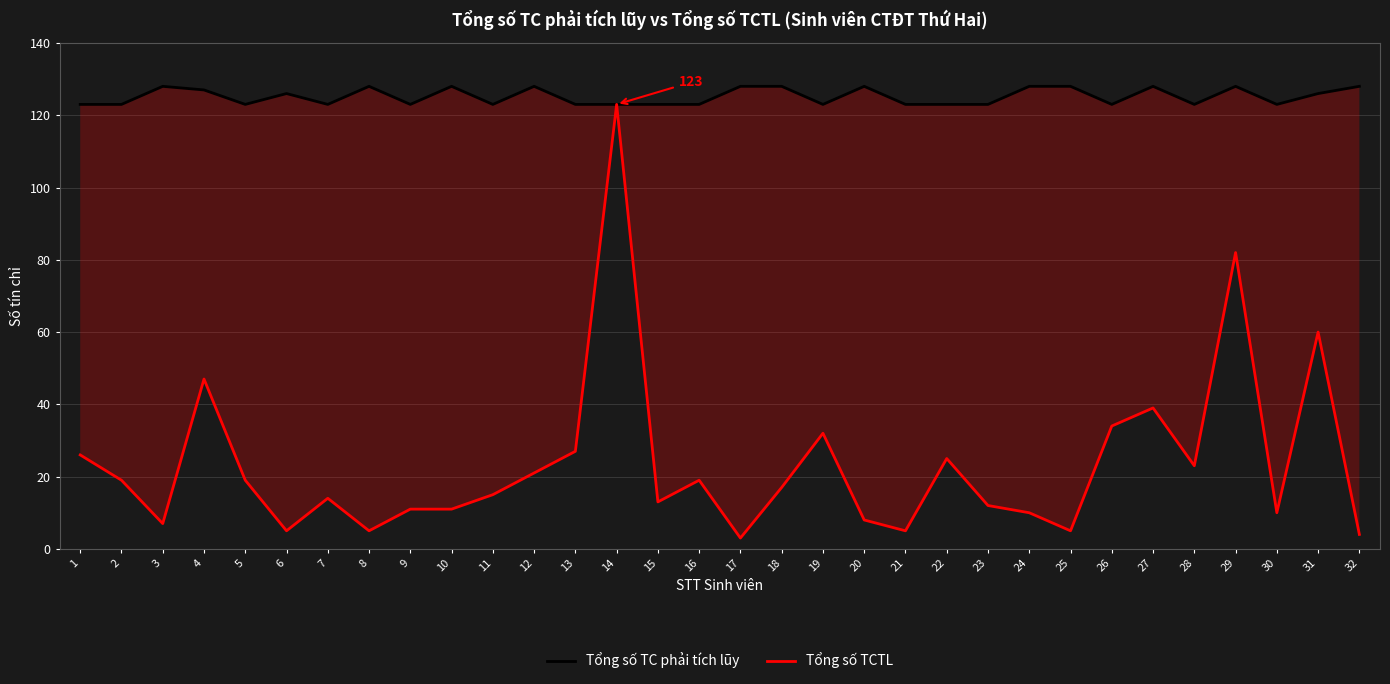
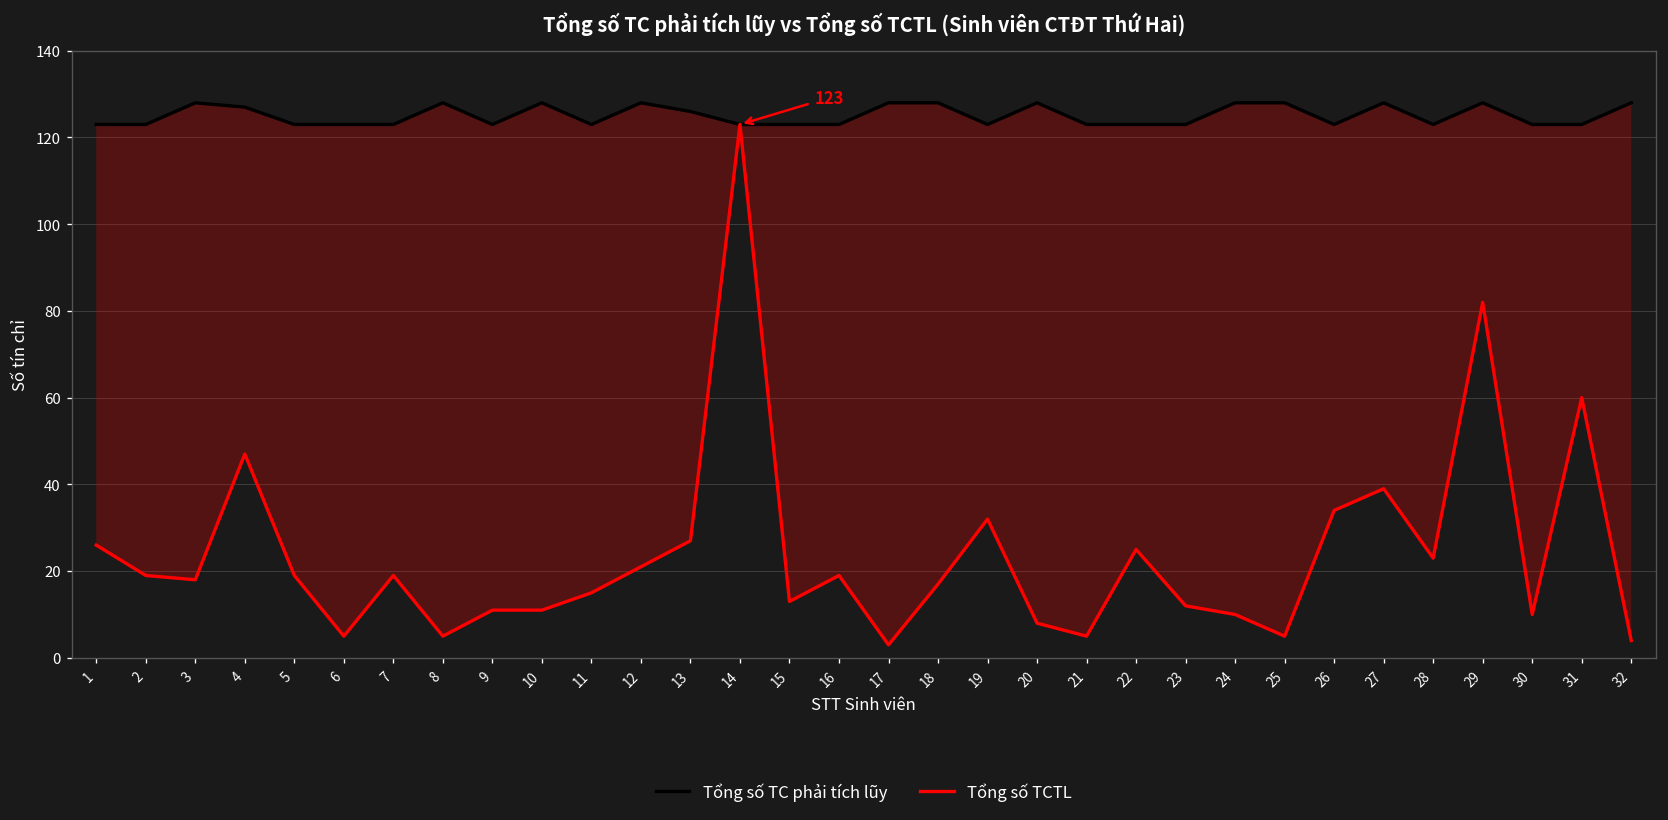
Tổng số TCTL, 3: 7 -> 18
Tổng số TC phải tích lũy, 6: 126 -> 123
Tổng số TCTL, 7: 14 -> 19
Tổng số TC phải tích lũy, 13: 123 -> 126
Tổng số TC phải tích lũy, 31: 126 -> 123
